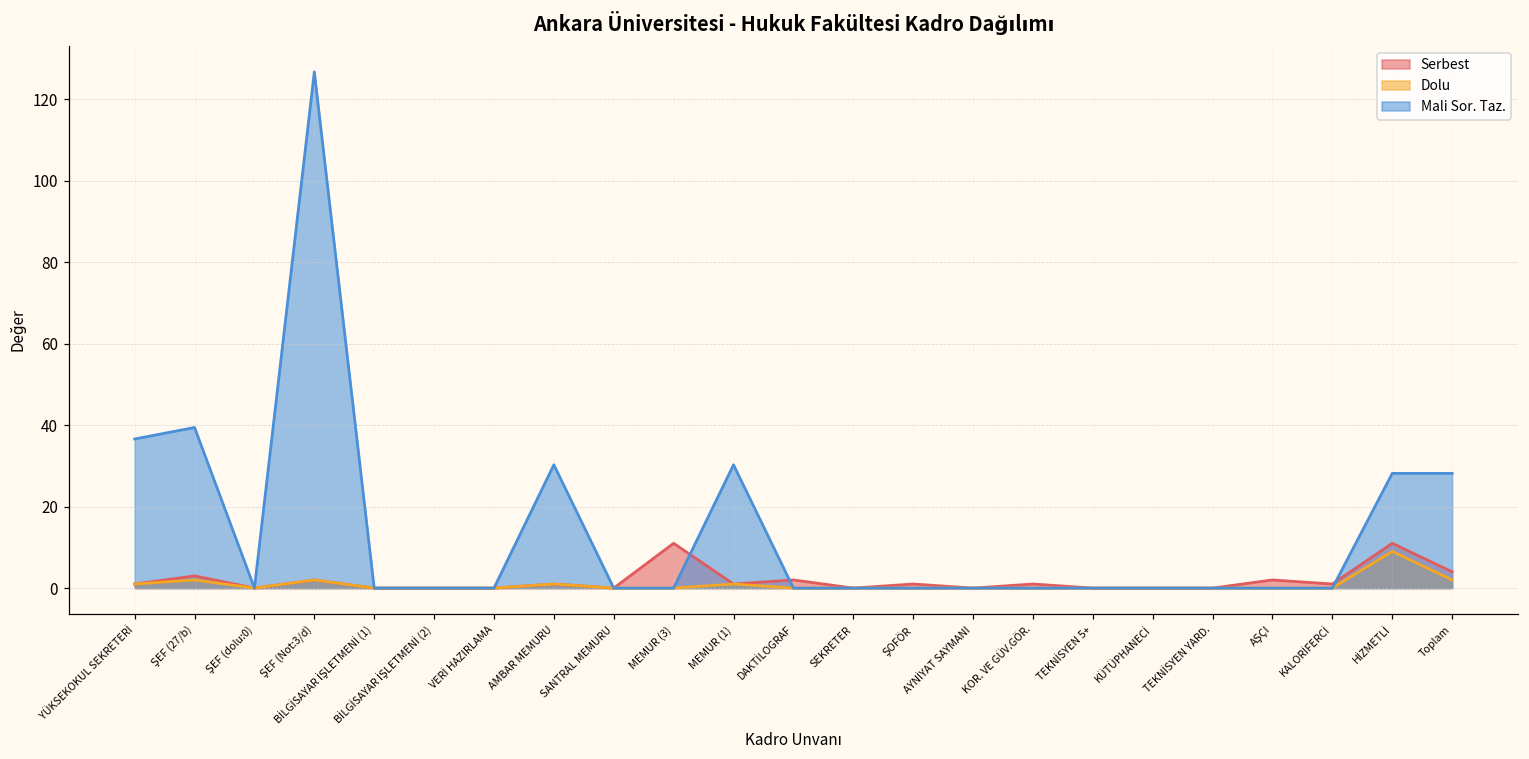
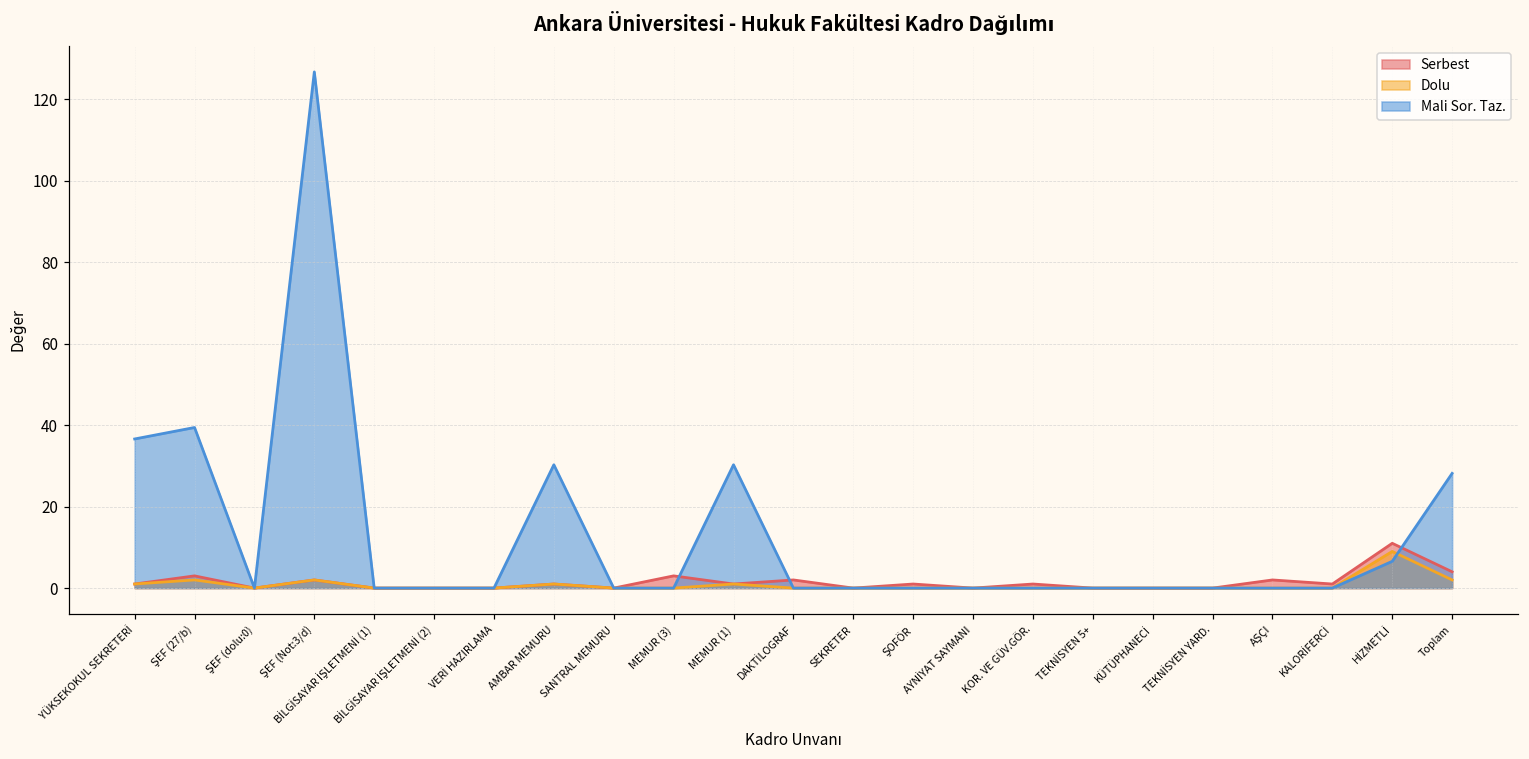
Serbest, MEMUR (3): 11 -> 3
Mali Sor. Taz., HİZMETLİ: 28 -> 7
